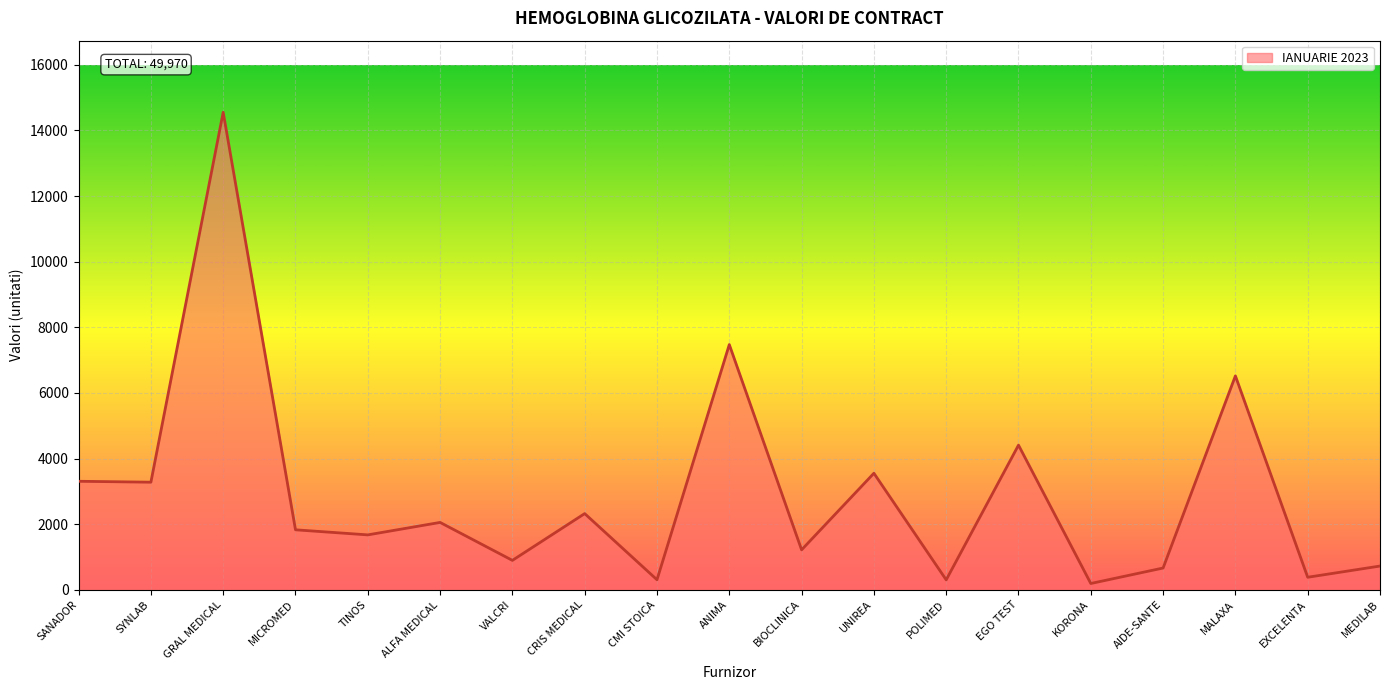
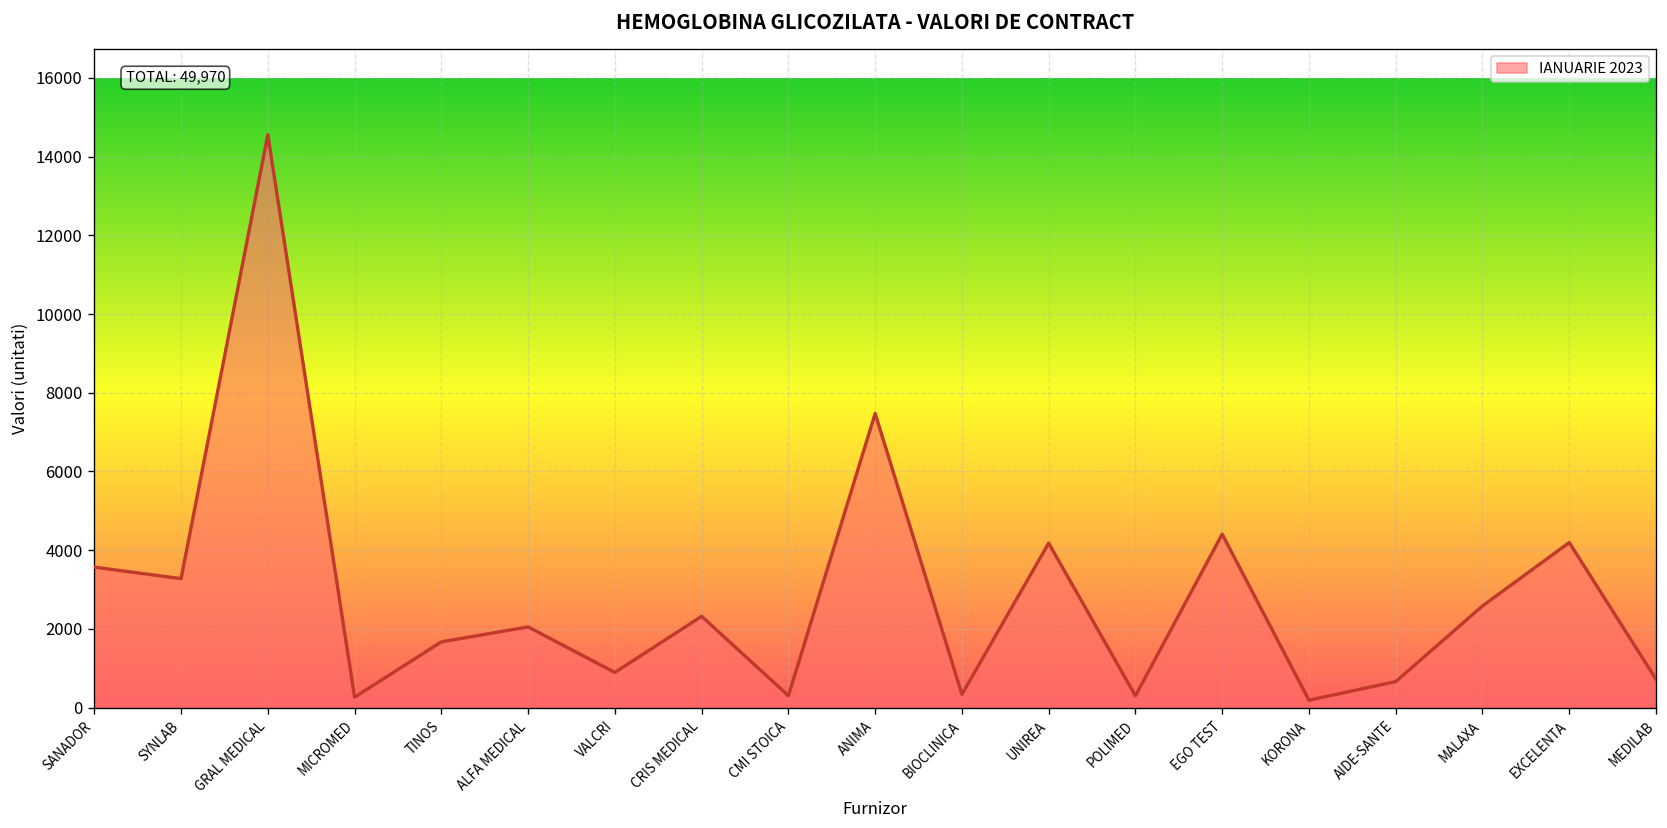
SANADOR: 3300 -> 3600
MICROMED: 1800 -> 300
BIOCLINICA: 1200 -> 300
UNIREA: 3600 -> 4200
MALAXA: 6500 -> 2600
EXCELENTA: 400 -> 4200
